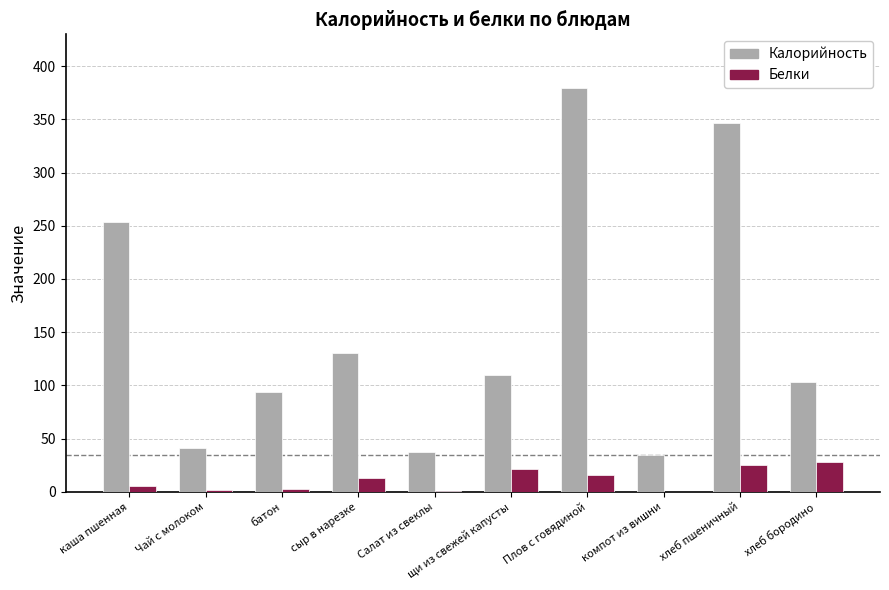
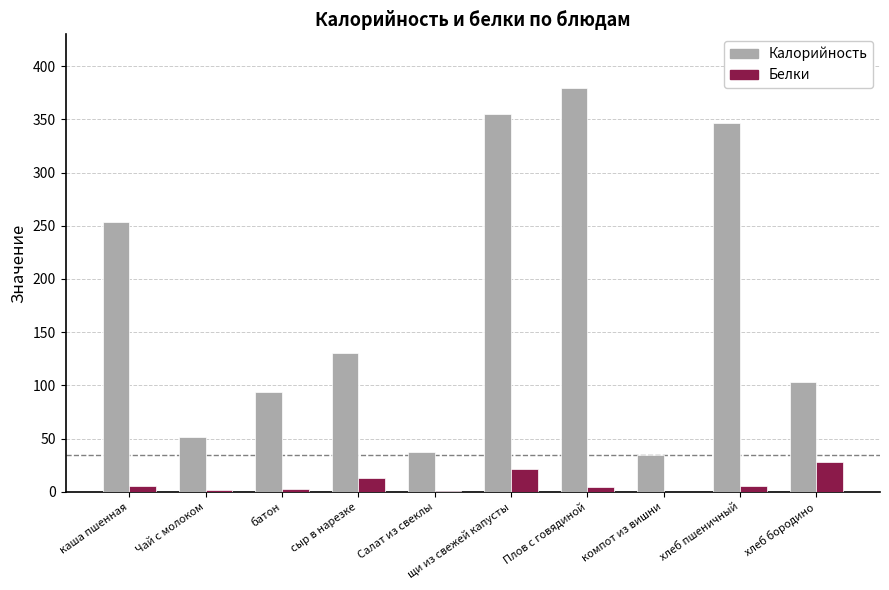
Калорийность, Чай с молоком: 41 -> 51
Калорийность, щи из свежей капусты: 110 -> 355
Белки, Плов с говядиной: 16 -> 4
Белки, хлеб пшеничный: 25 -> 5
